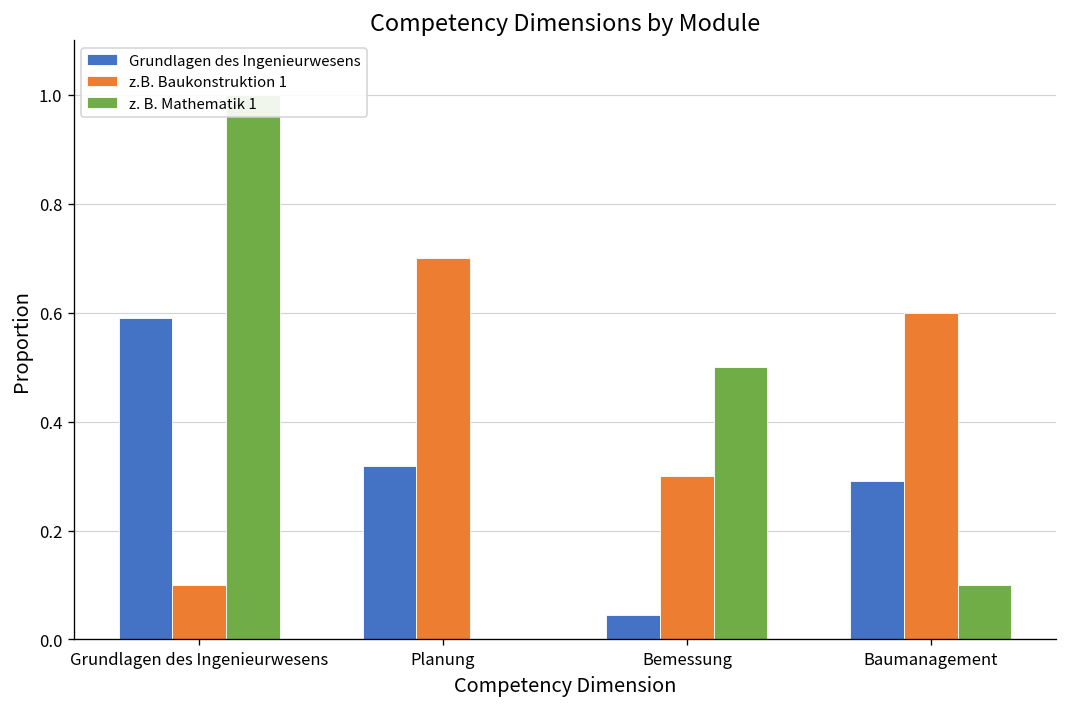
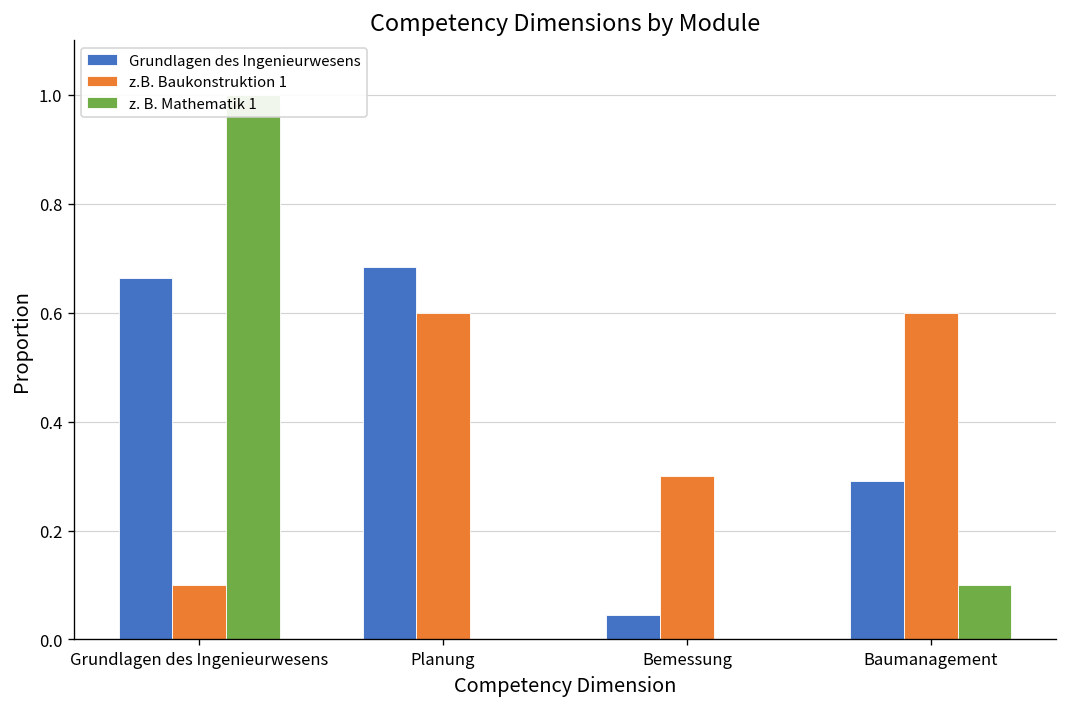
Grundlagen des Ingenieurwesens, Grundlagen des Ingenieurwesens: 0.59 -> 0.66
Grundlagen des Ingenieurwesens, Planung: 0.32 -> 0.68
z.B. Baukonstruktion 1, Planung: 0.7 -> 0.6
z. B. Mathematik 1, Bemessung: 0.5 -> 0.0
